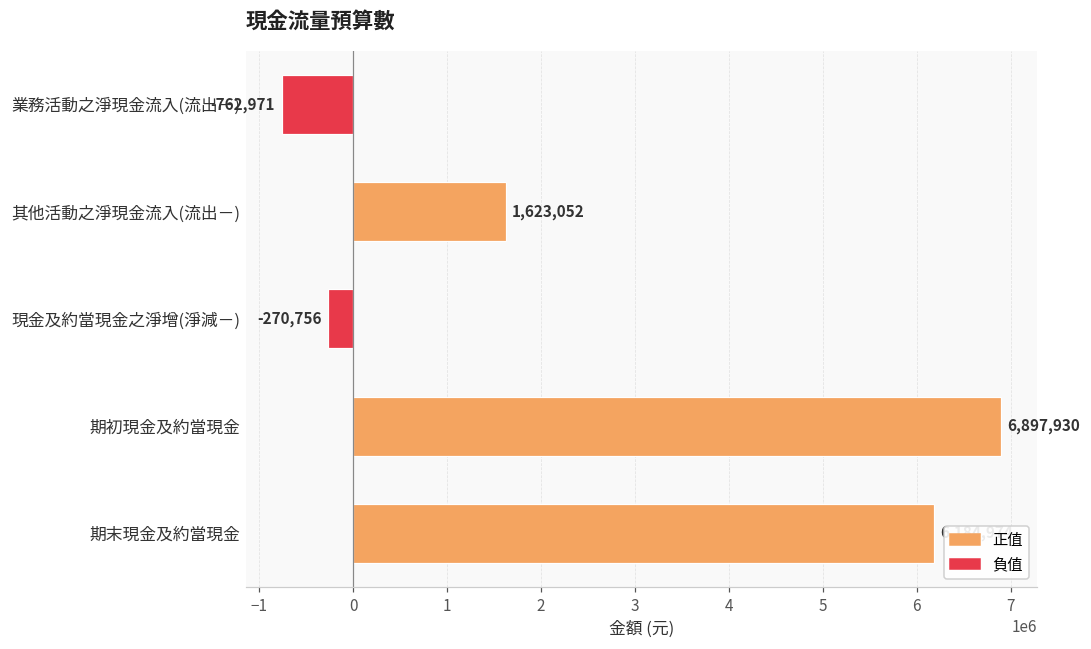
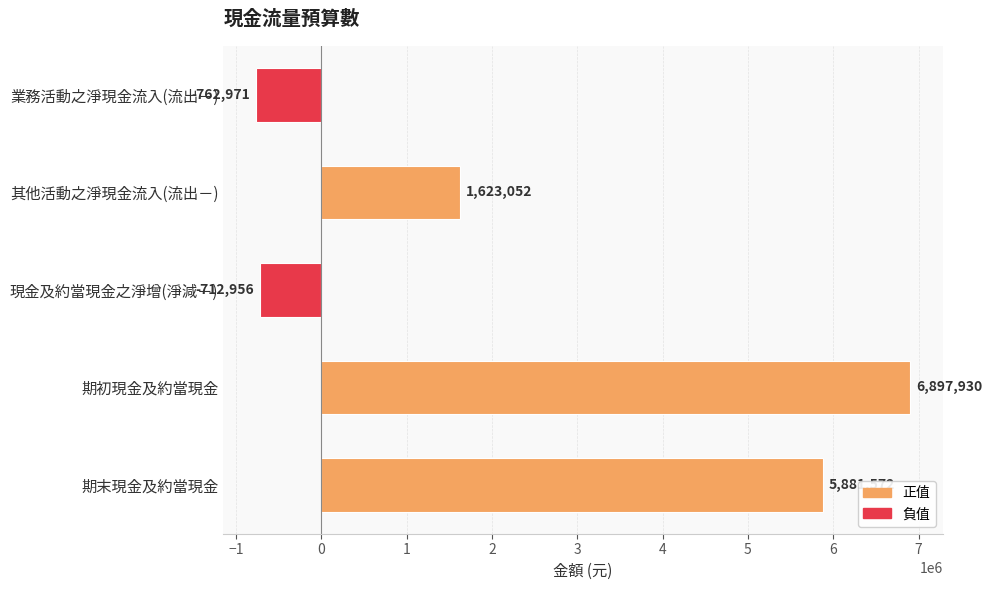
現金及約當現金之淨增(淨減－): -270,756 -> -712,956
期末現金及約當現金: 6,184,974 -> 5,881,572
